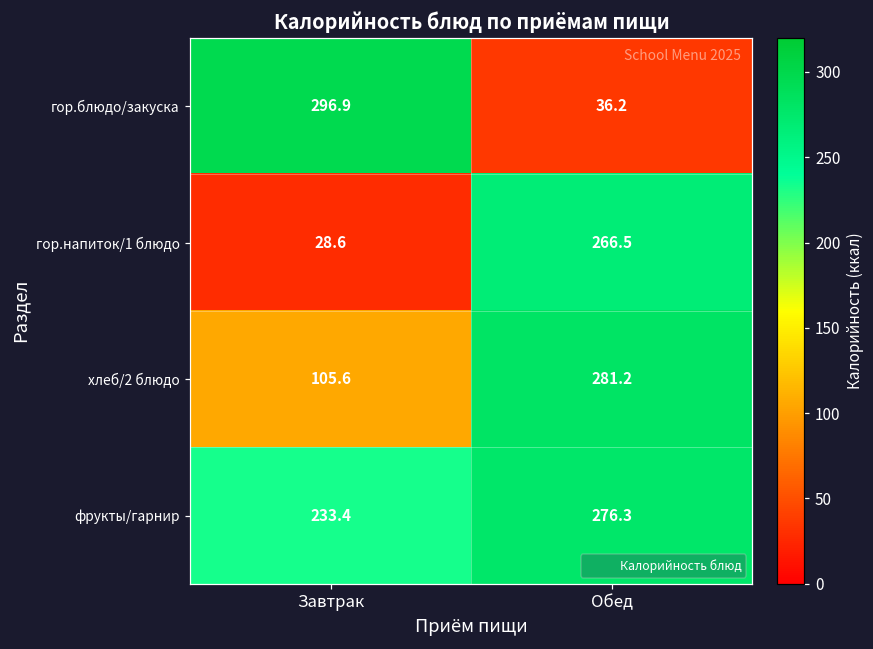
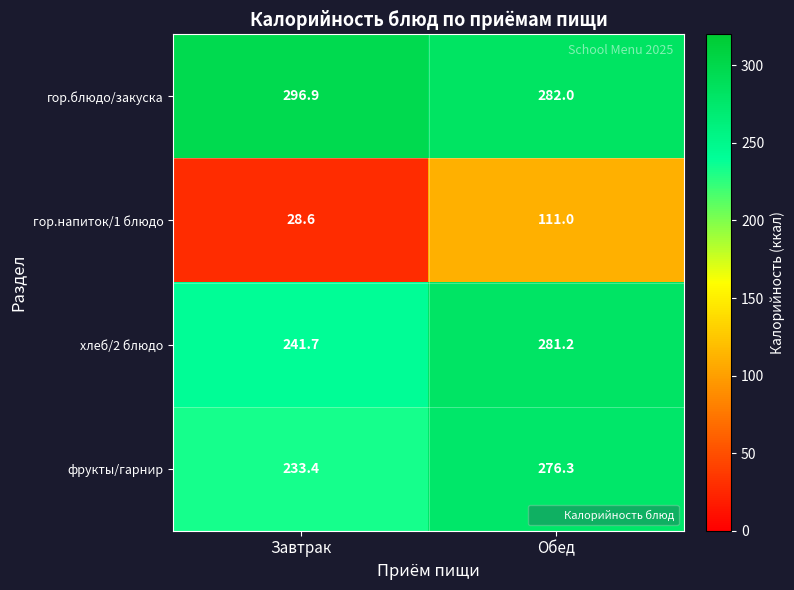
гор.блюдо/закуска, Обед: 36.2 -> 282.0
гор.напиток/1 блюдо, Обед: 266.5 -> 111.0
хлеб/2 блюдо, Завтрак: 105.6 -> 241.7
